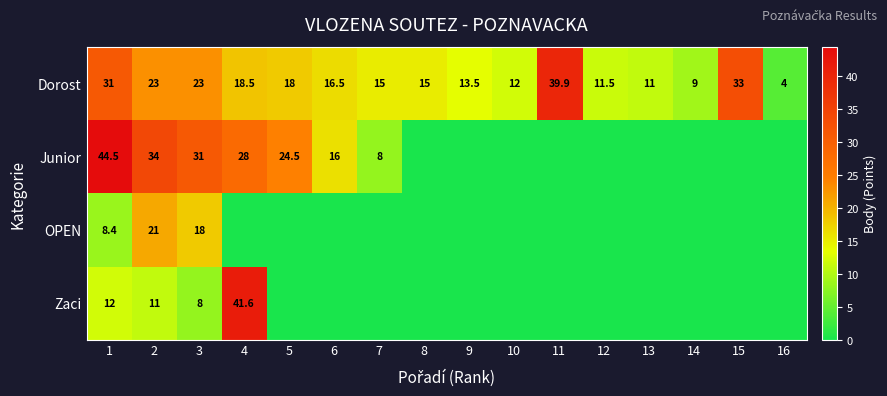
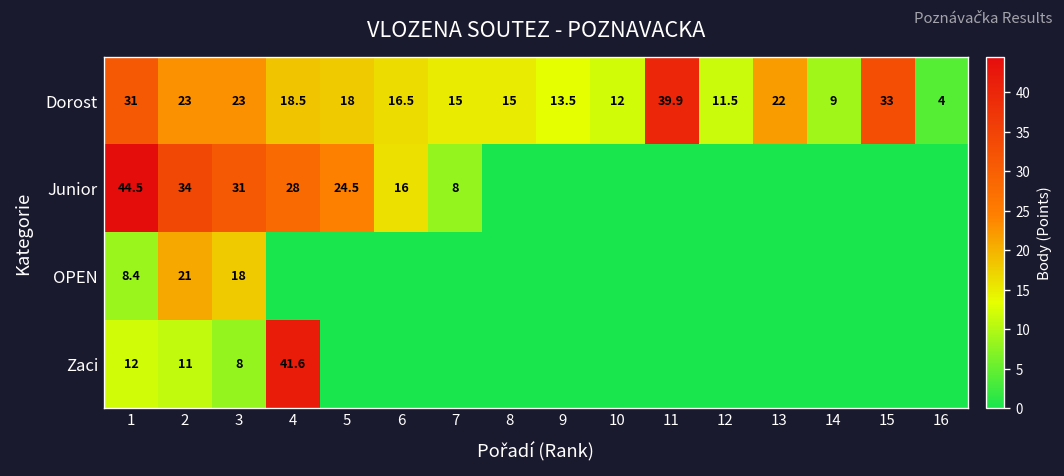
Dorost, 13: 11 -> 22
